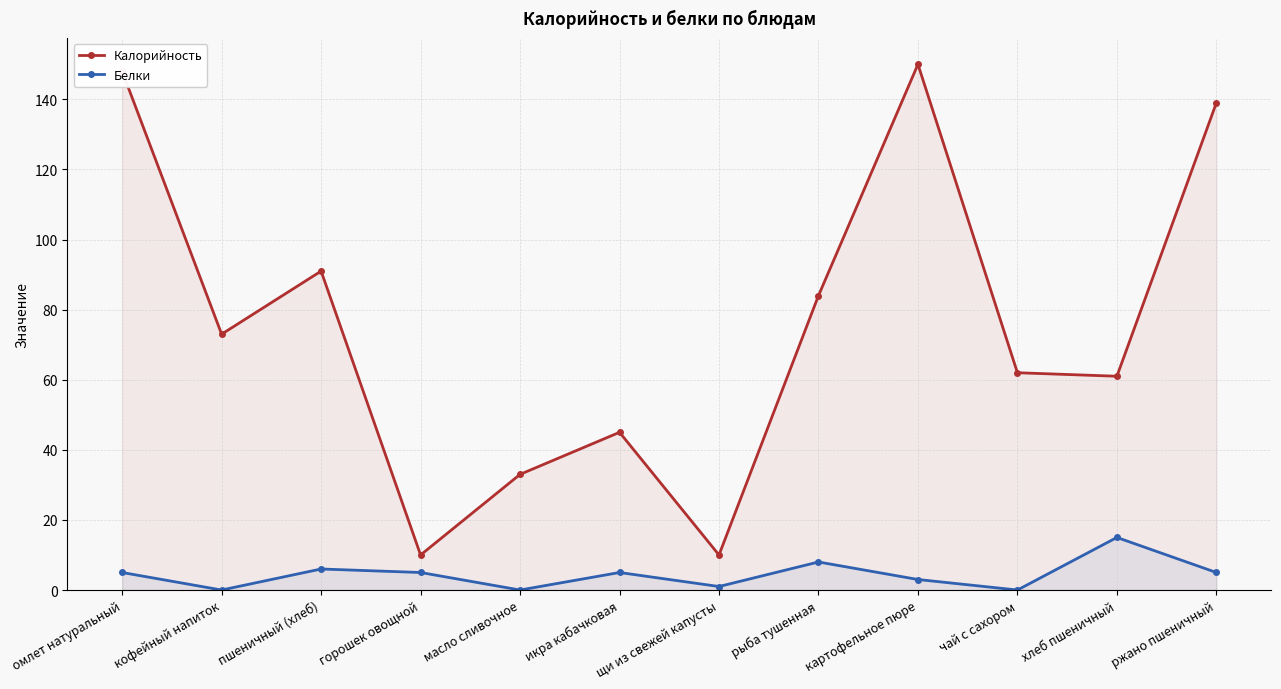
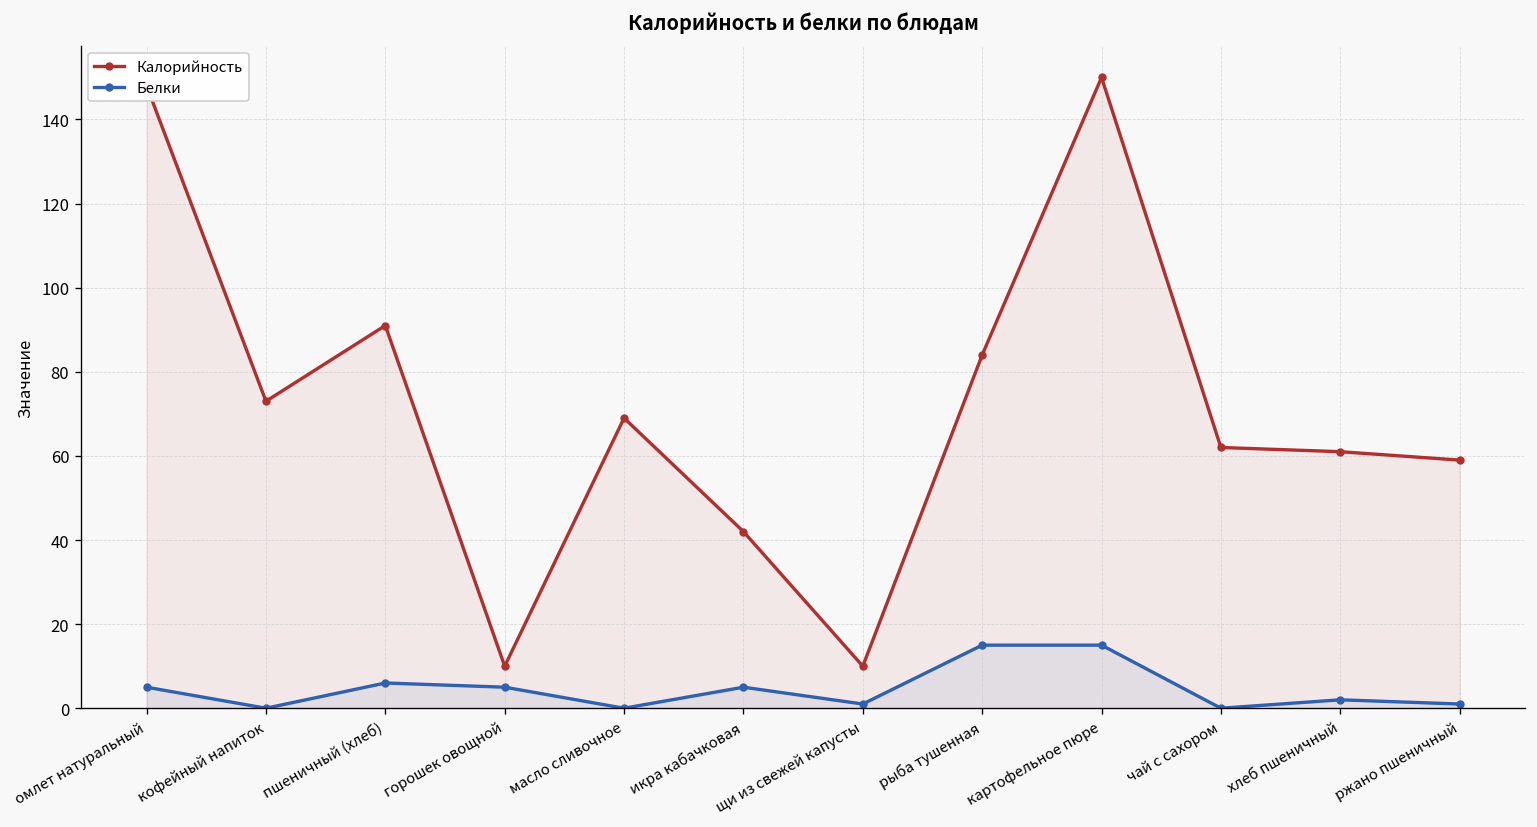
Калорийность, масло сливочное: 33 -> 69
Калорийность, икра кабачковая: 45 -> 42
Белки, рыба тушенная: 8 -> 15
Белки, картофельное пюре: 3 -> 15
Белки, хлеб пшеничный: 15 -> 2
Калорийность, ржано пшеничный: 139 -> 59
Белки, ржано пшеничный: 5 -> 1
